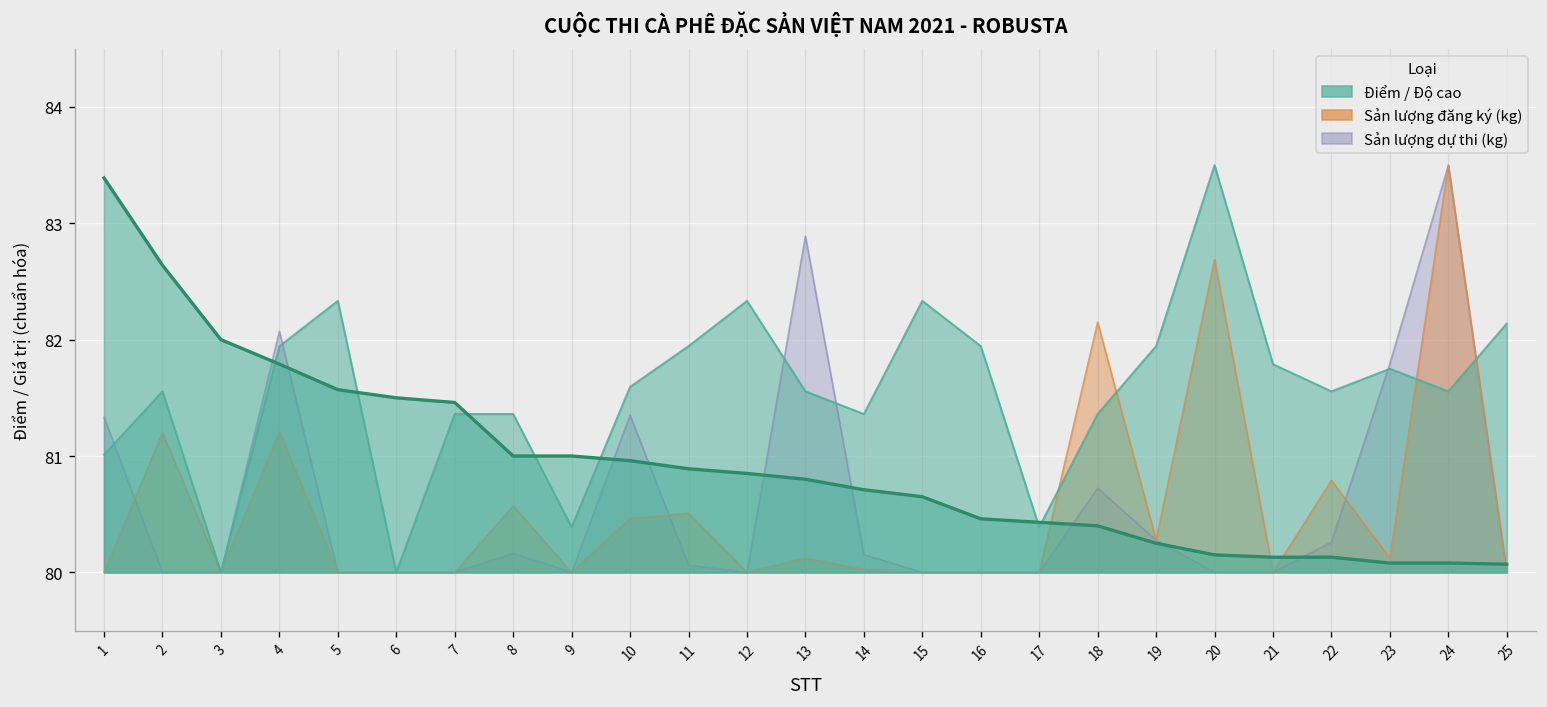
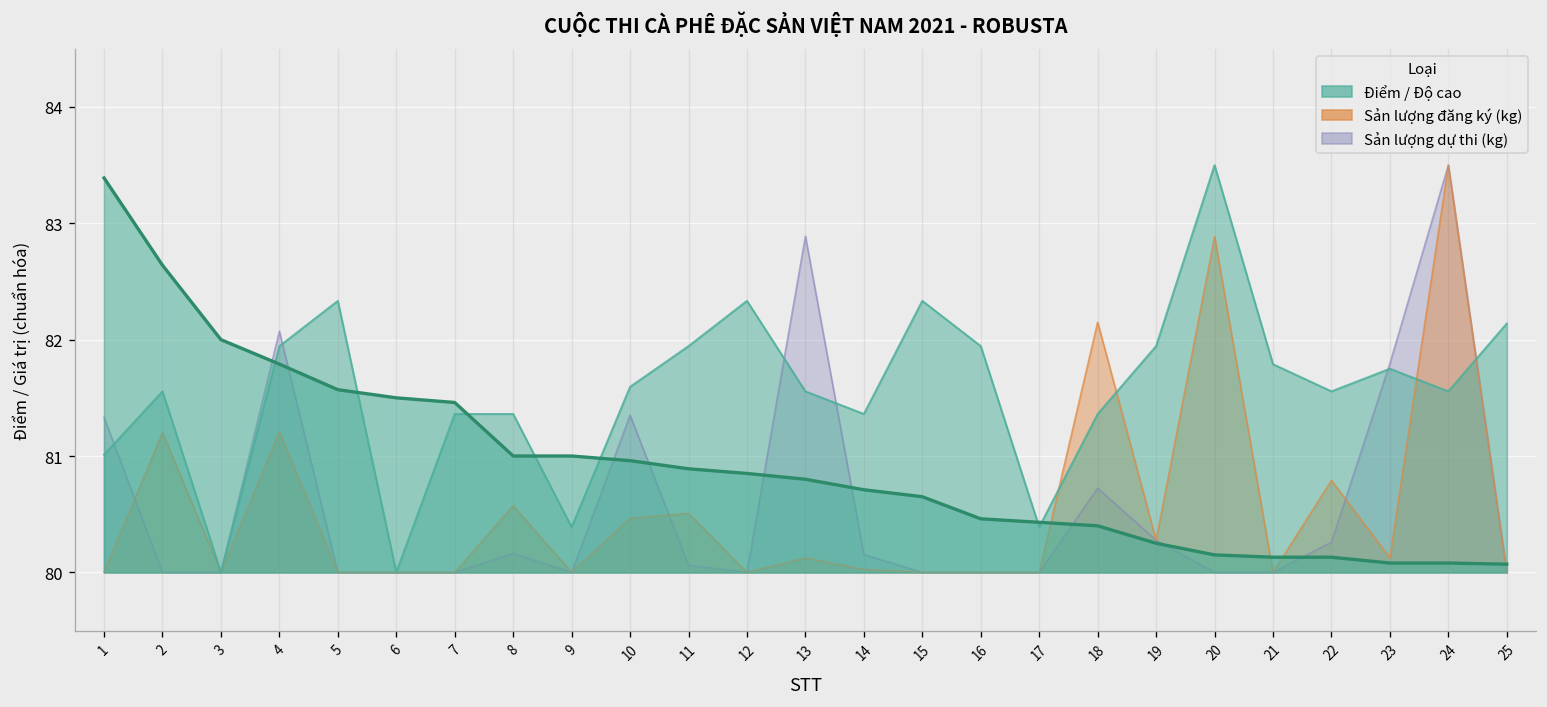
Sản lượng đăng ký (kg), 20: 82.7 -> 82.9
